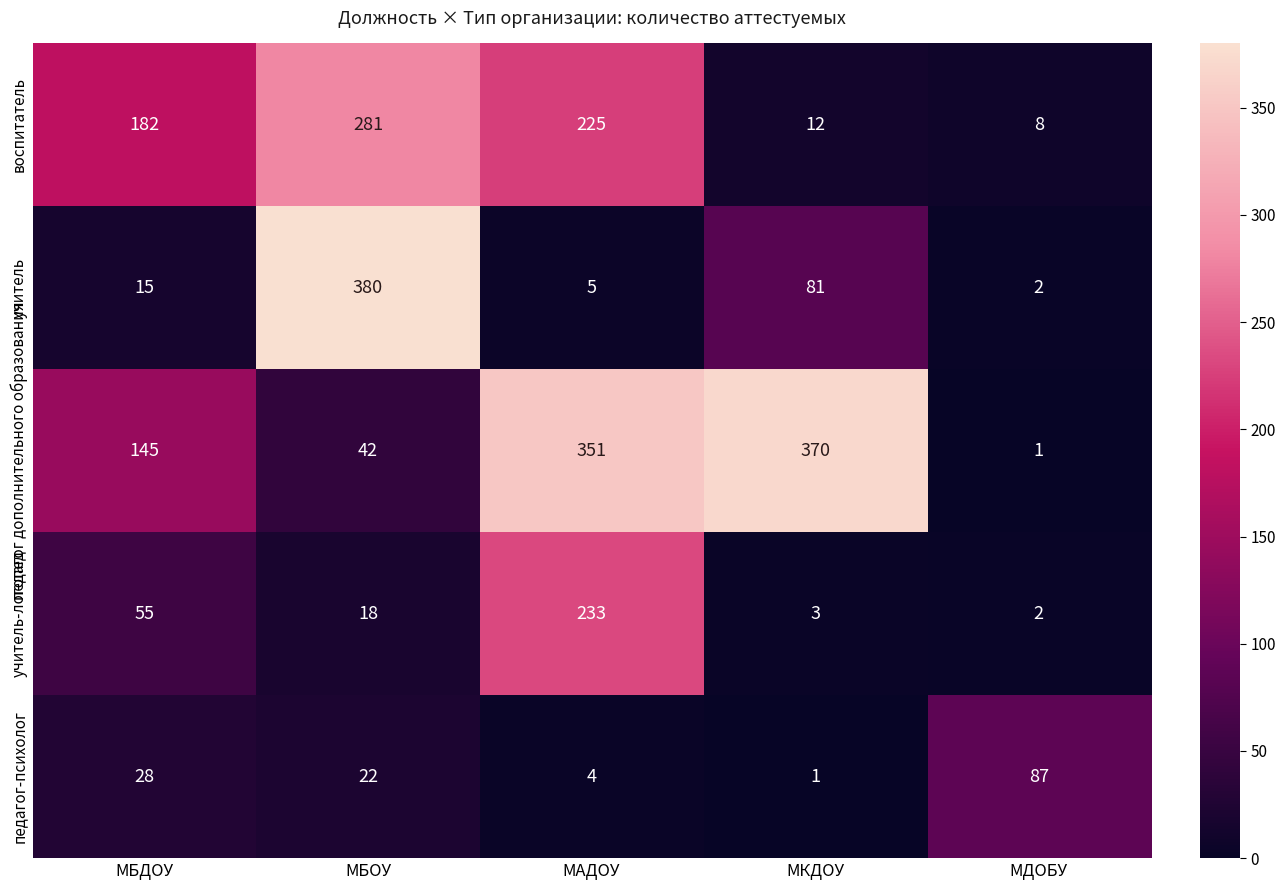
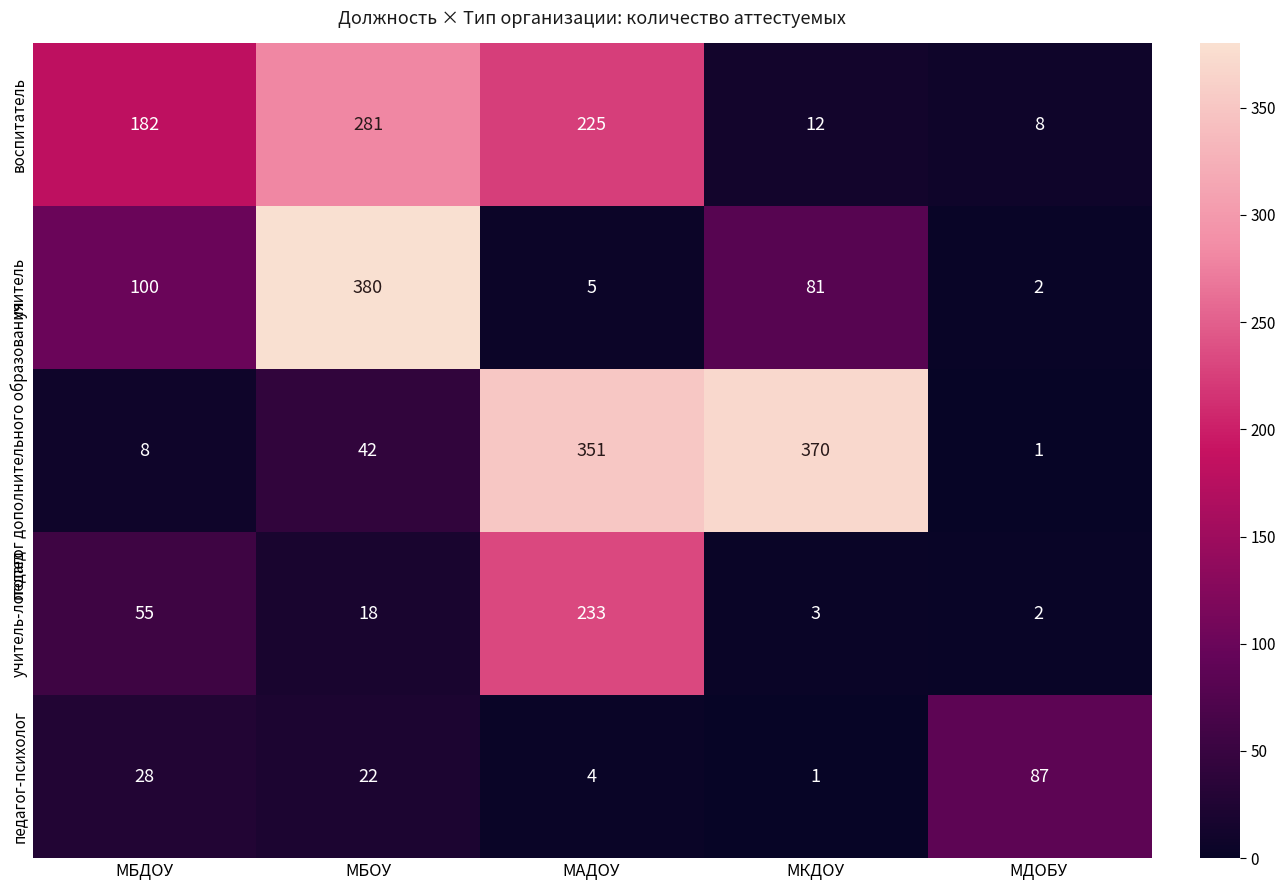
учитель, МБДОУ: 15 -> 100
педагог дополнительного образования, МБДОУ: 145 -> 8
